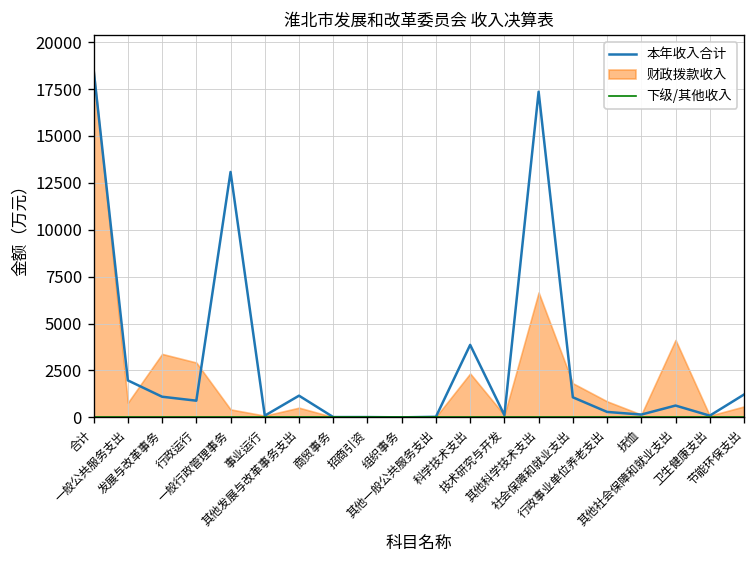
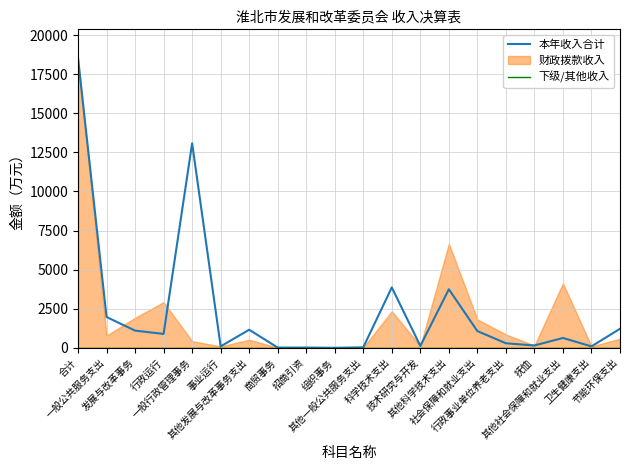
财政拨款收入, 发展与改革事务: 3400 -> 1900
本年收入合计, 其他科学技术支出: 17400 -> 3700
